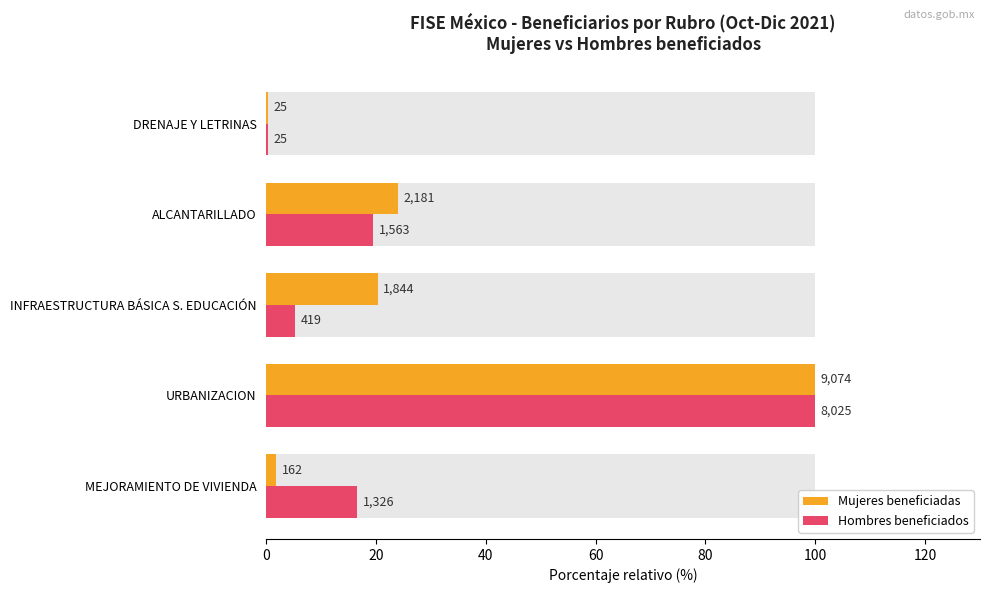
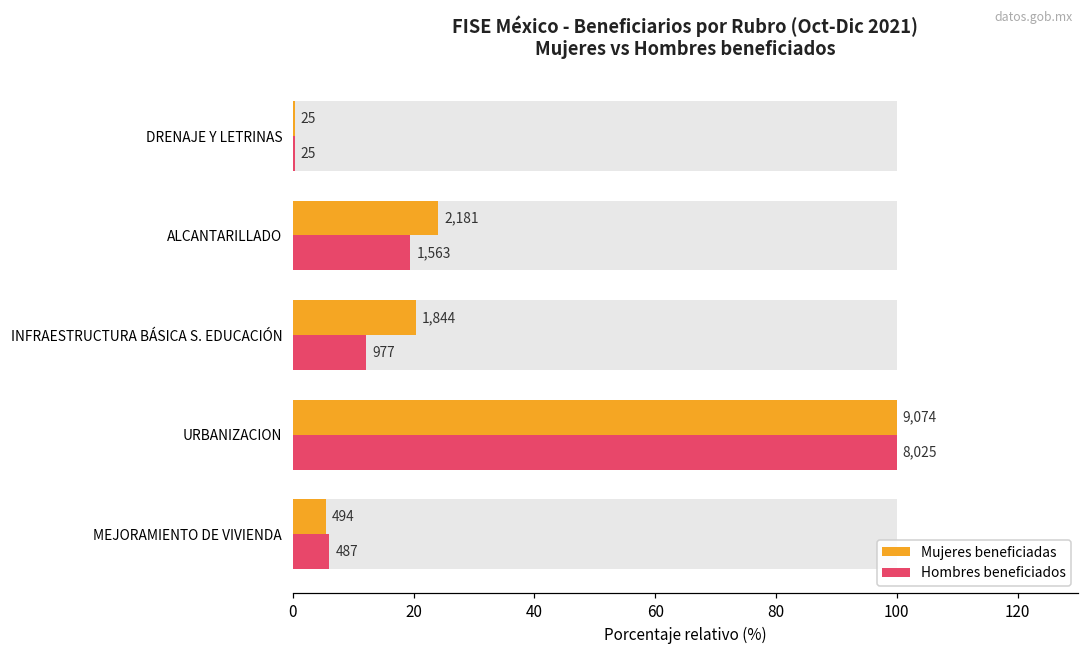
Hombres beneficiados, INFRAESTRUCTURA BÁSICA S. EDUCACIÓN: 419 -> 977
Mujeres beneficiadas, MEJORAMIENTO DE VIVIENDA: 162 -> 494
Hombres beneficiados, MEJORAMIENTO DE VIVIENDA: 1,326 -> 487
